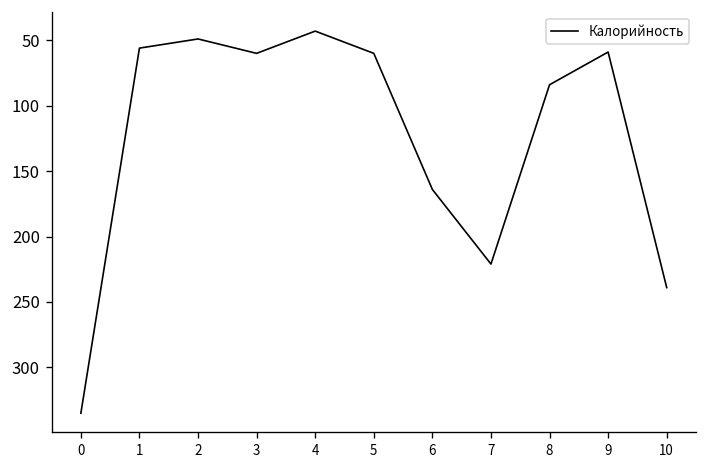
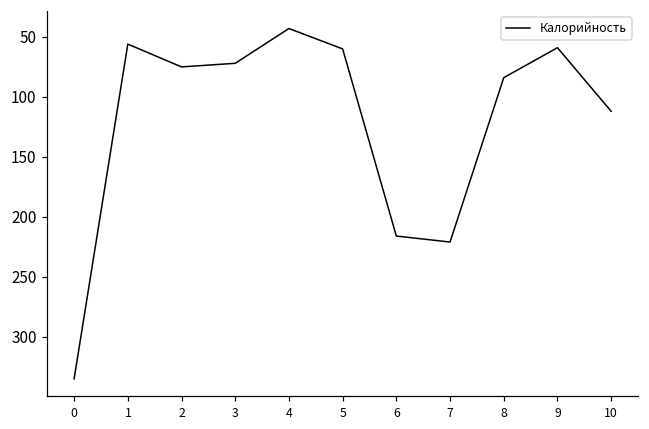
2: 49 -> 75
3: 60 -> 72
6: 164 -> 216
10: 239 -> 112
